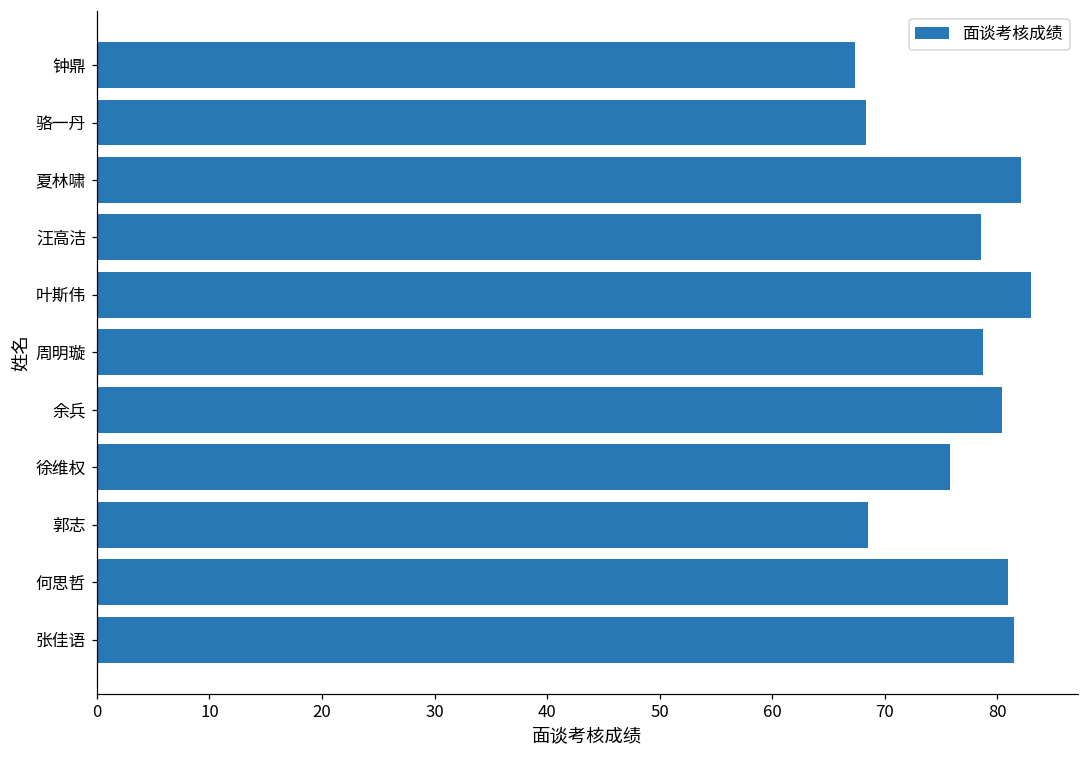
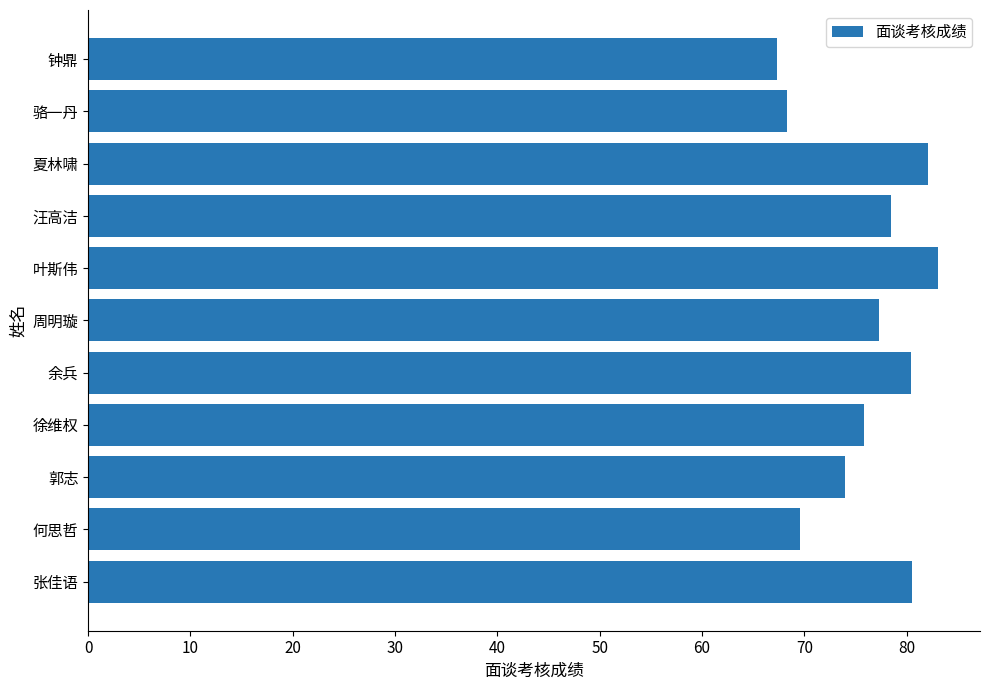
周明璇: 78.7 -> 77.3
郭志: 68.5 -> 74.0
何思哲: 80.9 -> 69.6
张佳语: 81.5 -> 80.5
